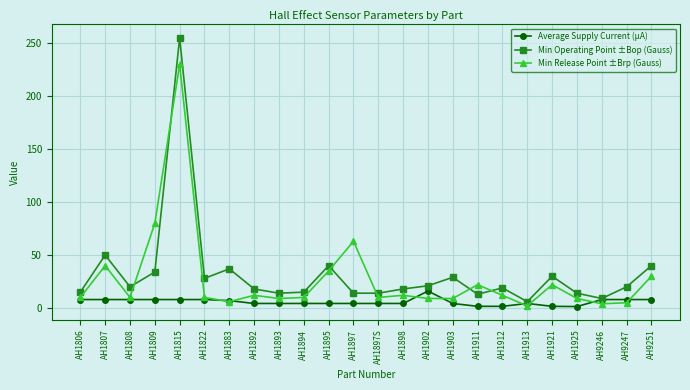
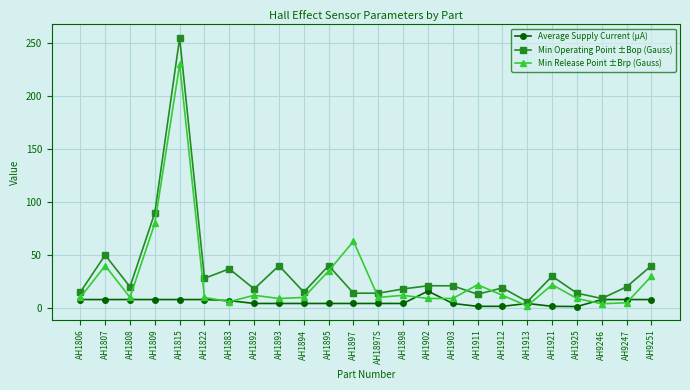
Min Operating Point ±Bop (Gauss), AH1809: 34 -> 90
Min Operating Point ±Bop (Gauss), AH1893: 14 -> 40
Min Operating Point ±Bop (Gauss), AH1903: 29 -> 21
